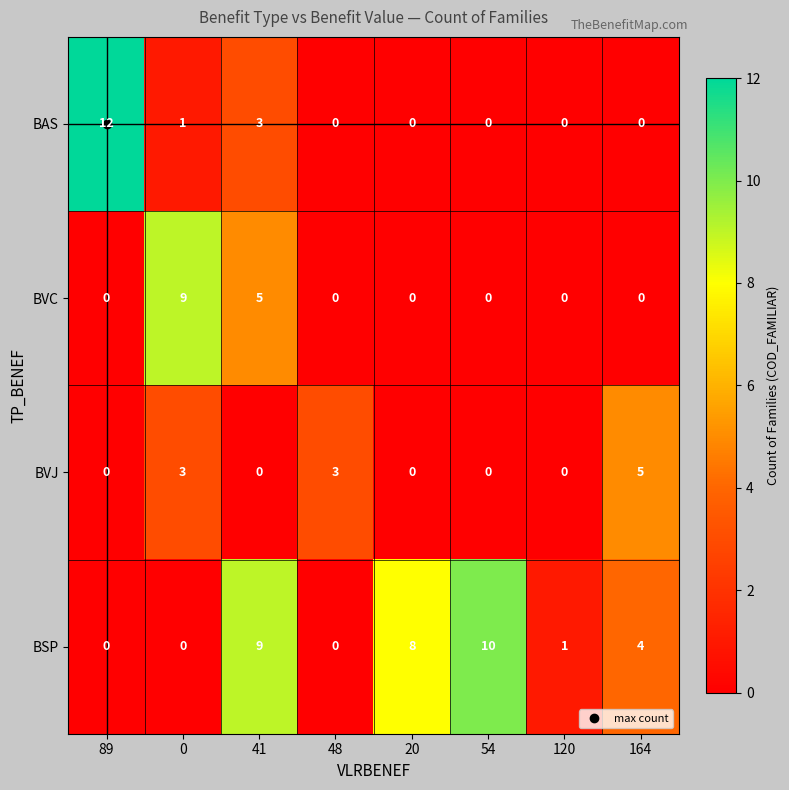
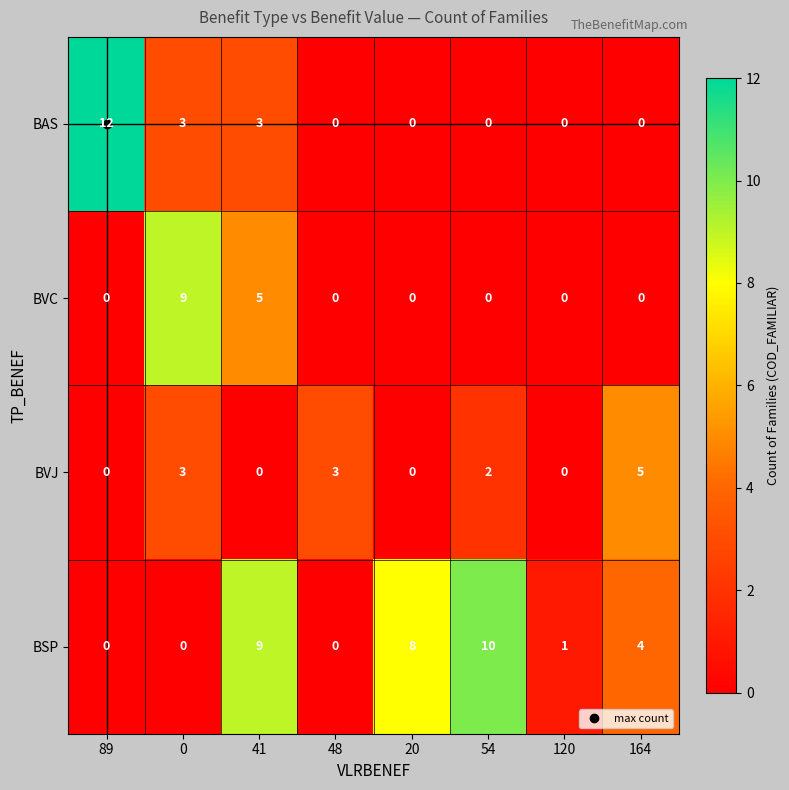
BAS, 0: 1 -> 3
BVJ, 54: 0 -> 2
